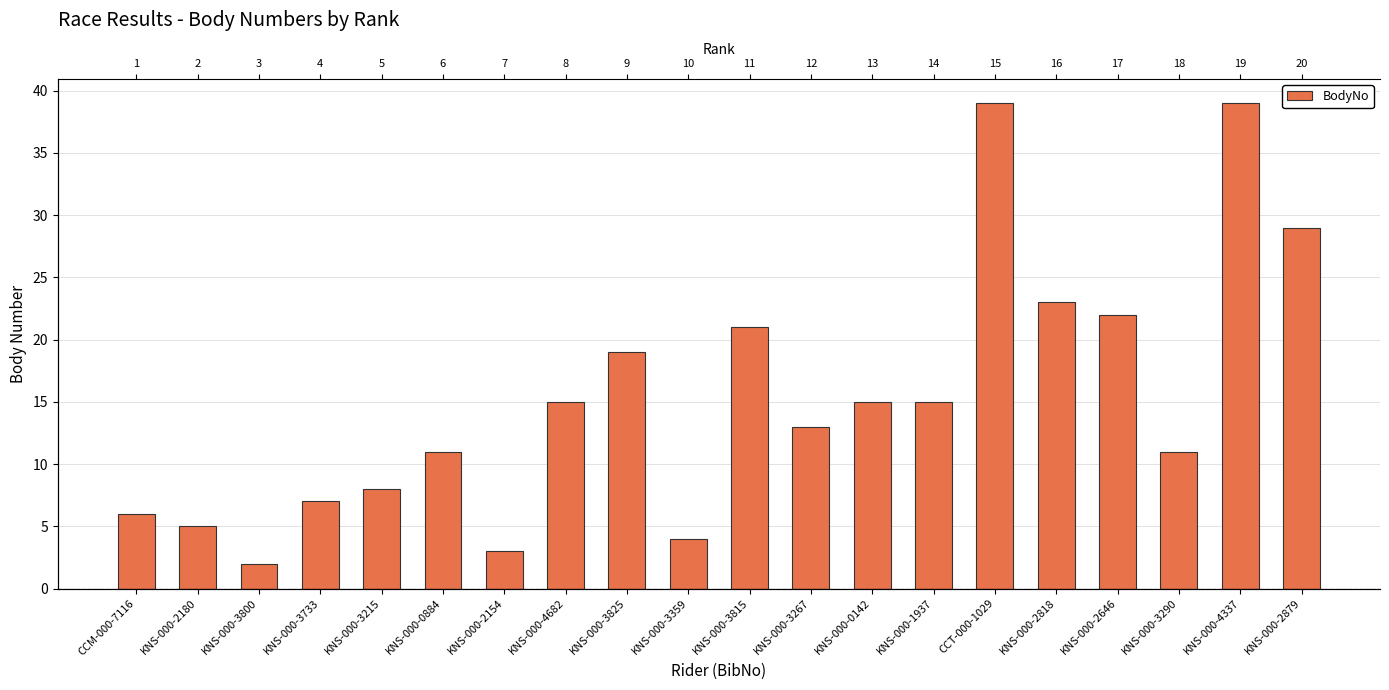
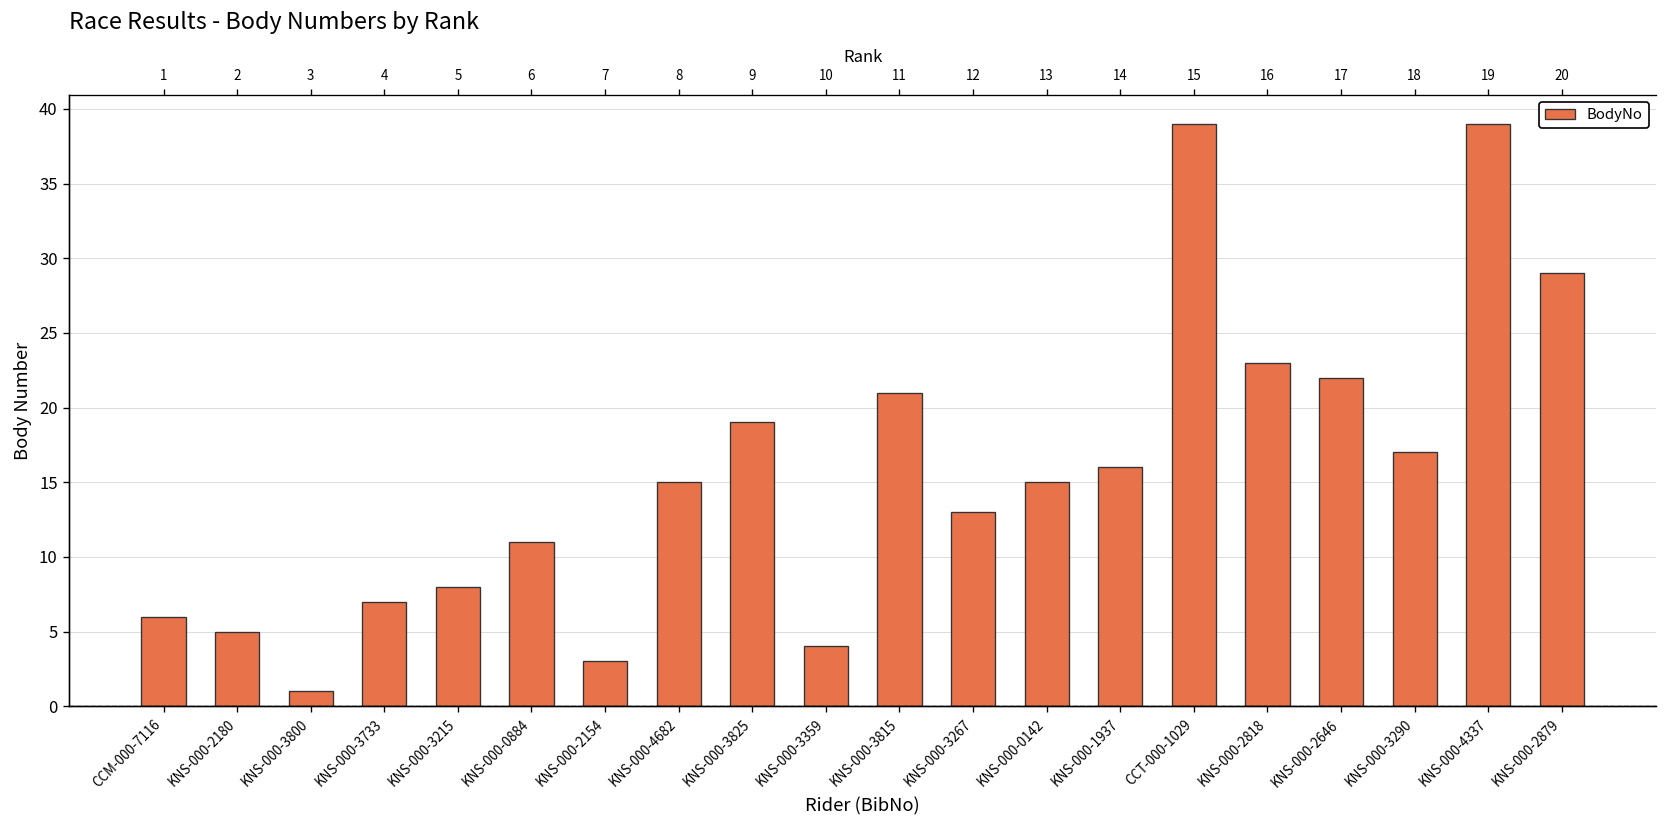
KNS-000-3800: 2 -> 1
KNS-000-1937: 15 -> 16
KNS-000-3290: 11 -> 17
